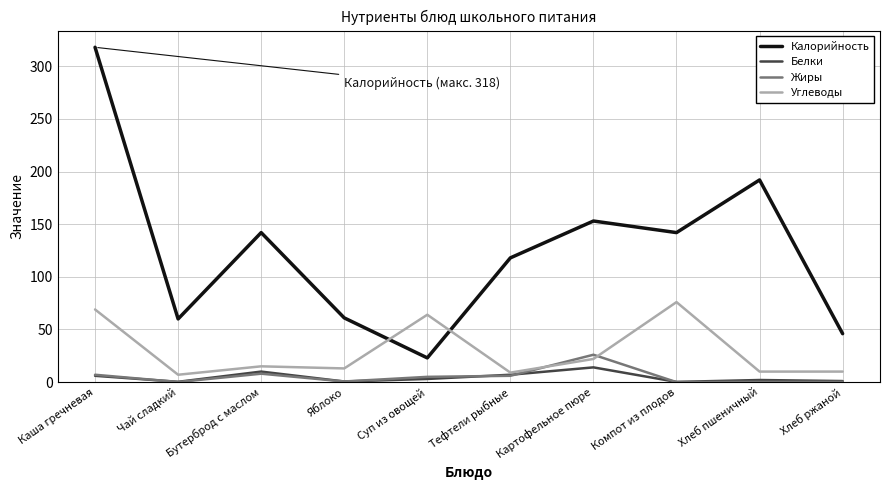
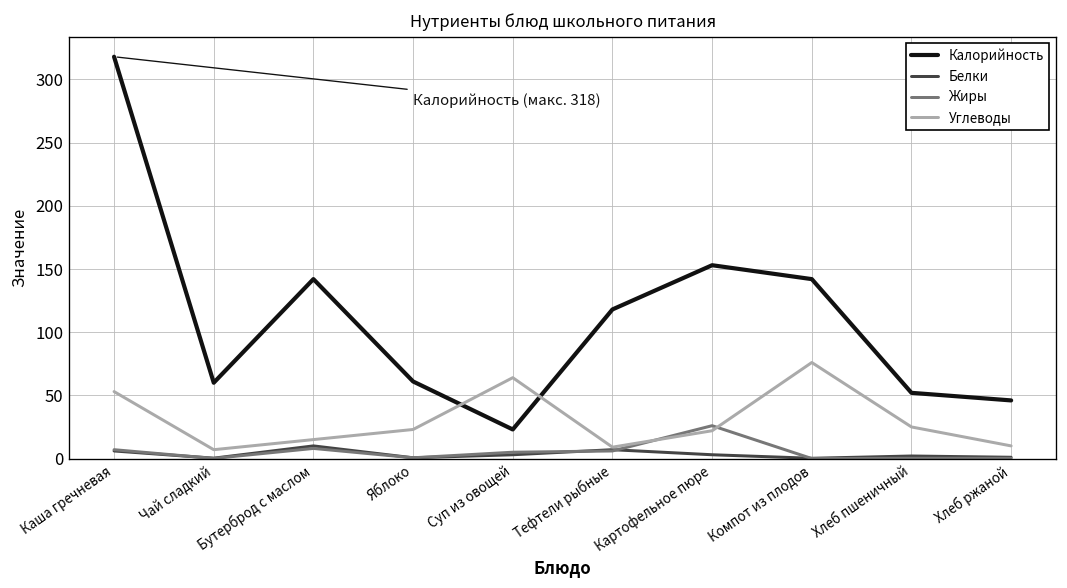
Углеводы, Каша гречневая: 69 -> 53
Углеводы, Яблоко: 13 -> 23
Белки, Картофельное пюре: 14 -> 3
Калорийность, Хлеб пшеничный: 192 -> 52
Углеводы, Хлеб пшеничный: 10 -> 25
